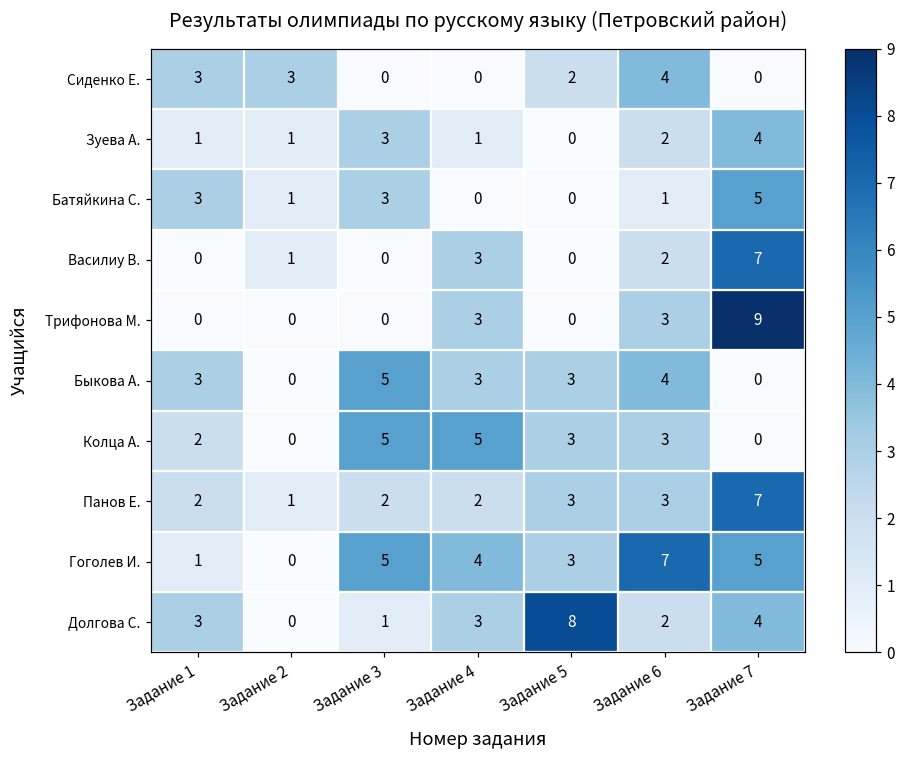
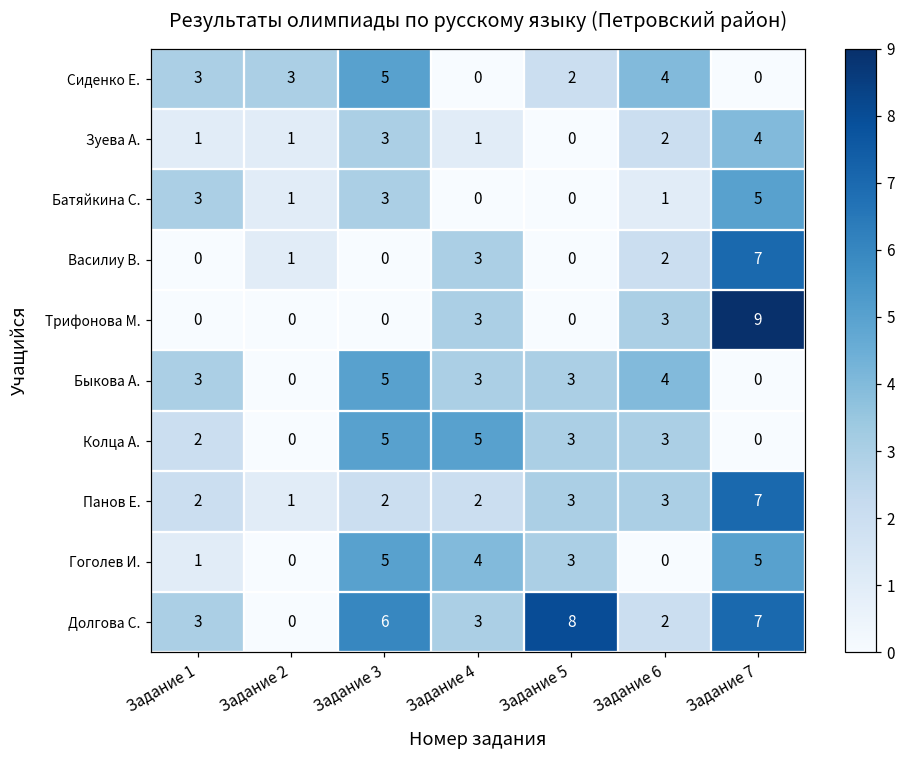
Сиденко Е., Задание 3: 0 -> 5
Гоголев И., Задание 6: 7 -> 0
Долгова С., Задание 3: 1 -> 6
Долгова С., Задание 7: 4 -> 7
